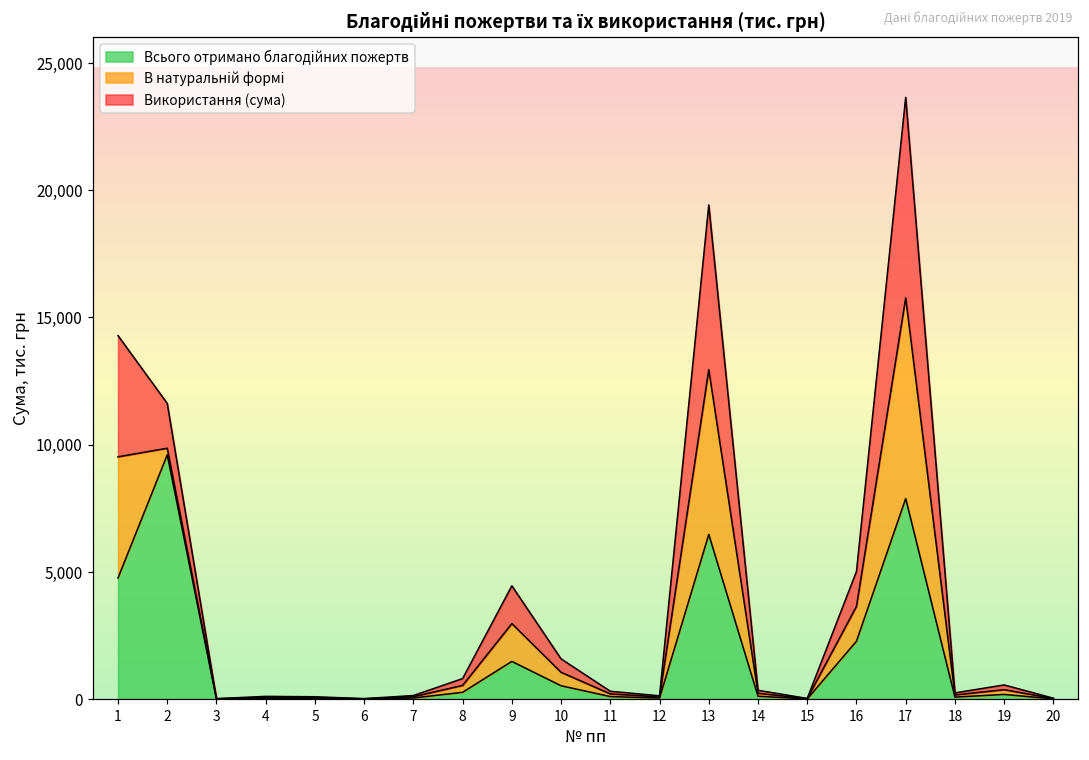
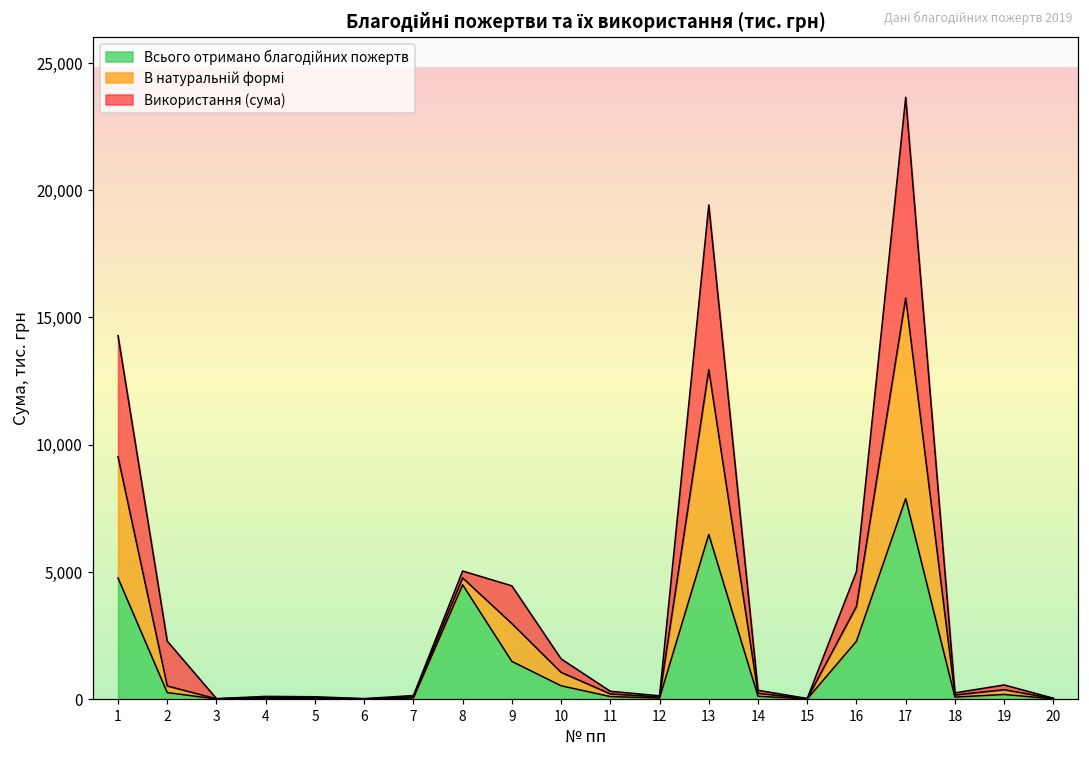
Всього отримано благодійних пожертв, 2: 9,600 -> 300
Всього отримано благодійних пожертв, 8: 300 -> 4,500
